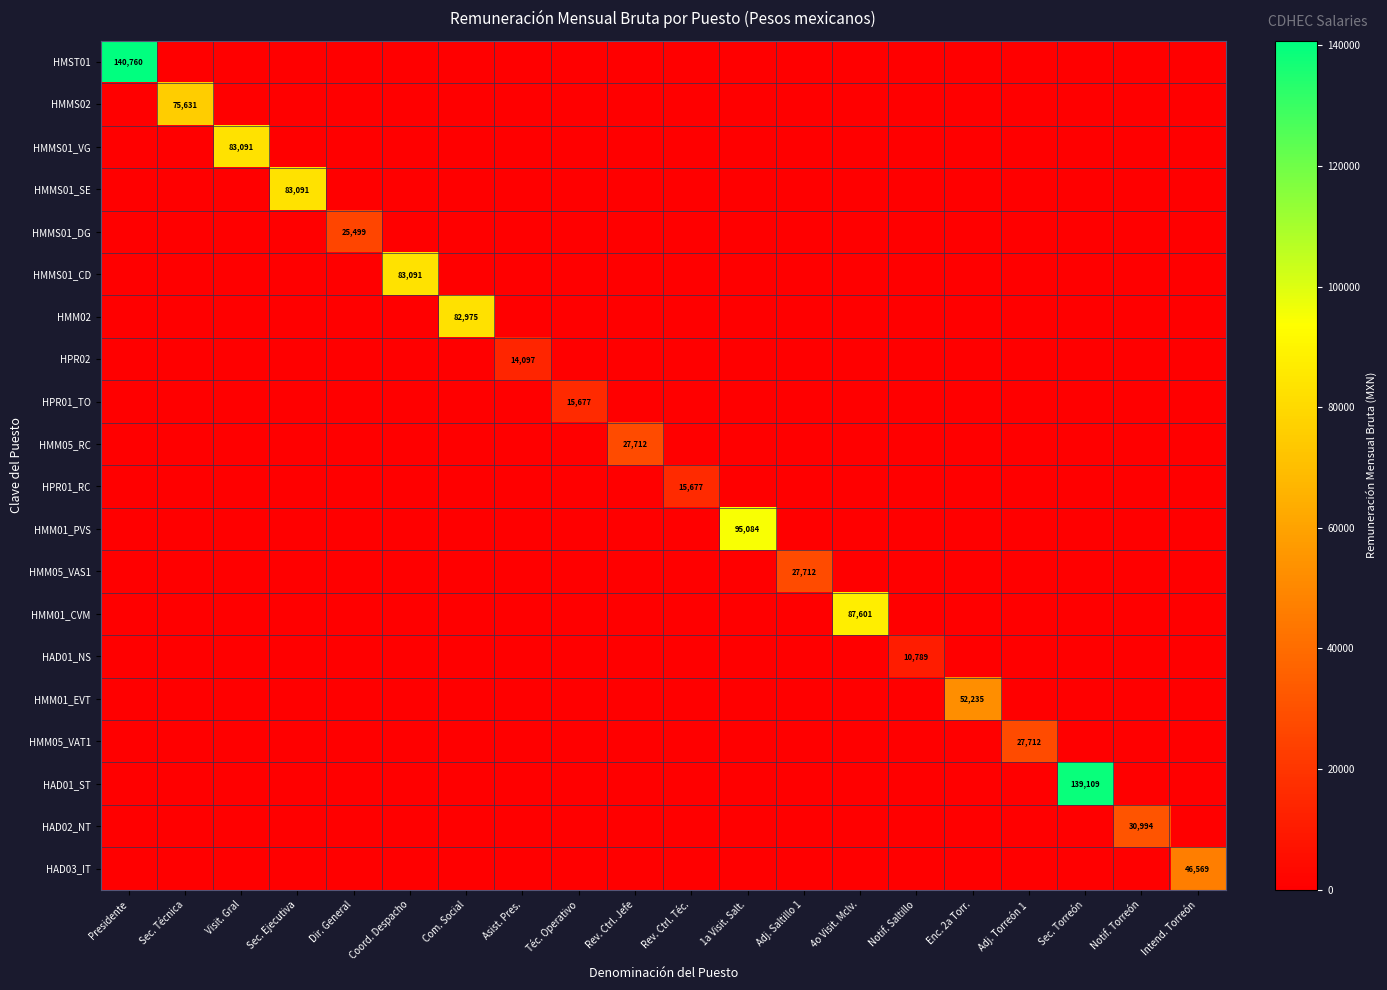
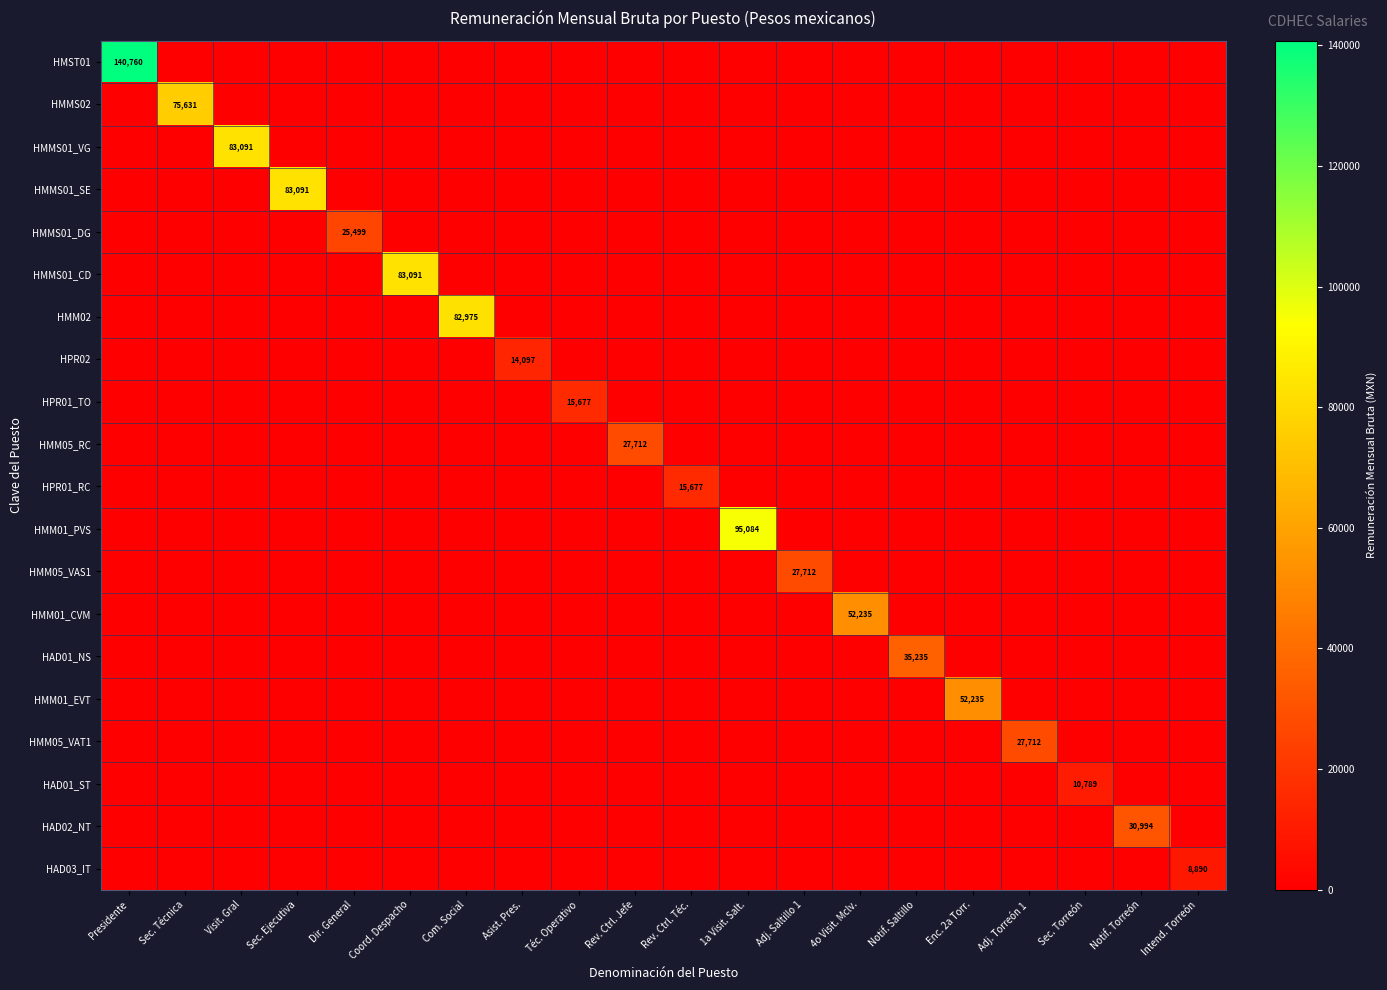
HMM01_CVM, 4o Visit. Mclv.: 87,601 -> 52,235
HAD01_NS, Notif. Saltillo: 10,789 -> 35,235
HAD01_ST, Sec. Torreón: 139,109 -> 10,789
HAD03_IT, Intend. Torreón: 46,569 -> 8,890
